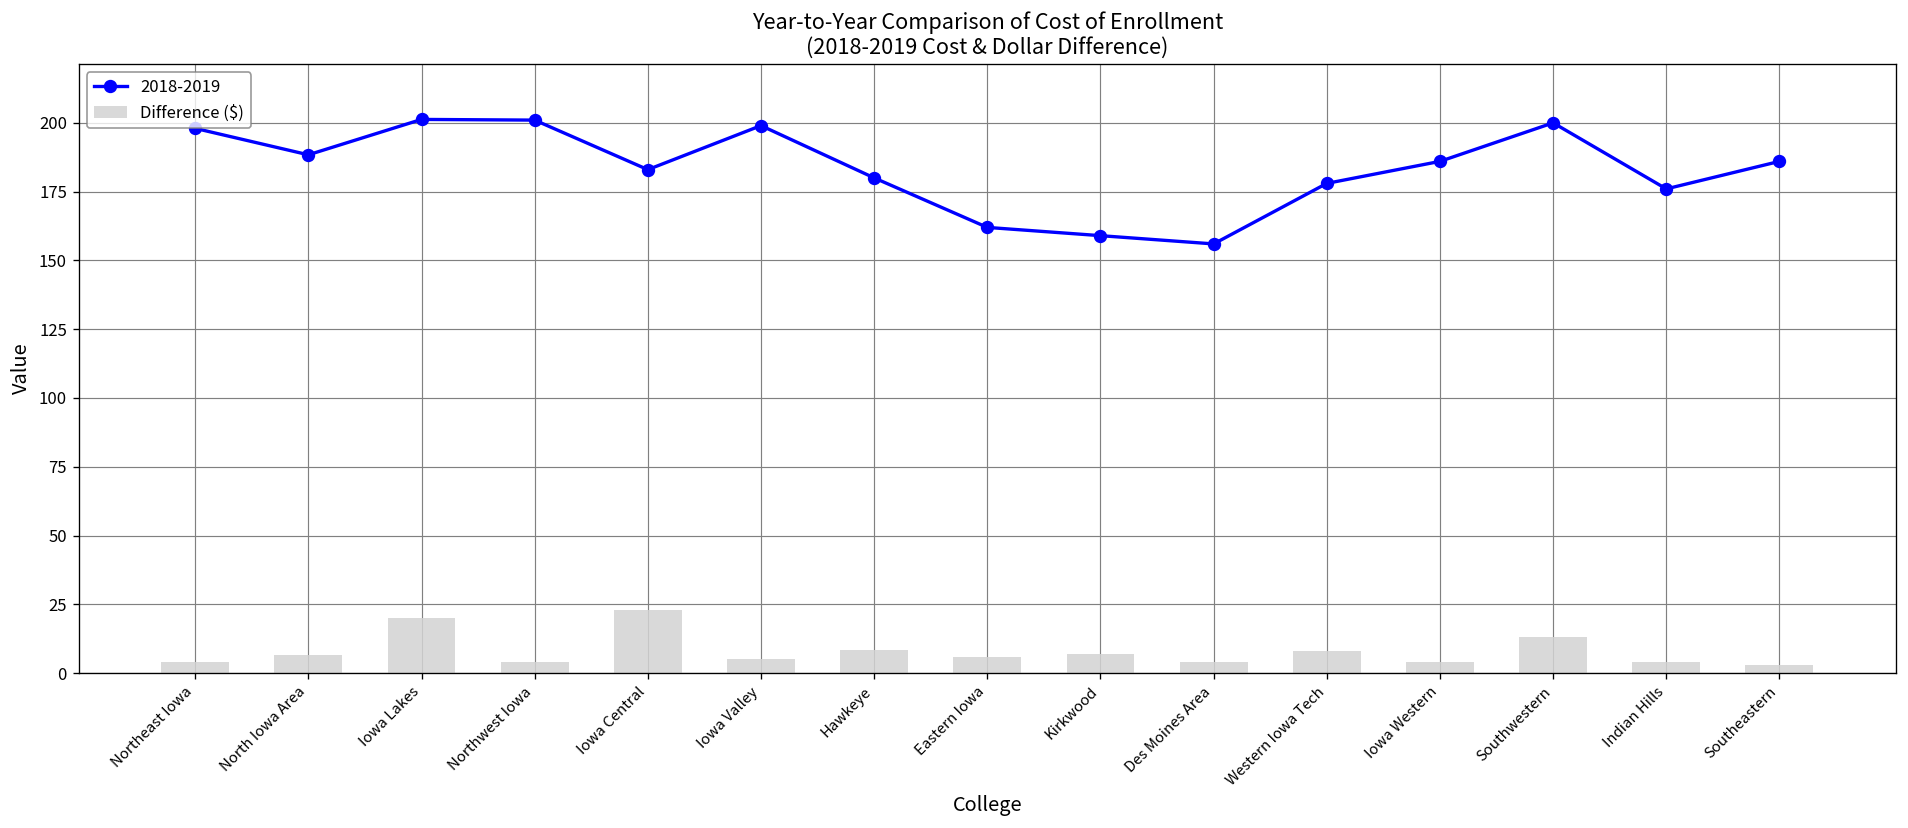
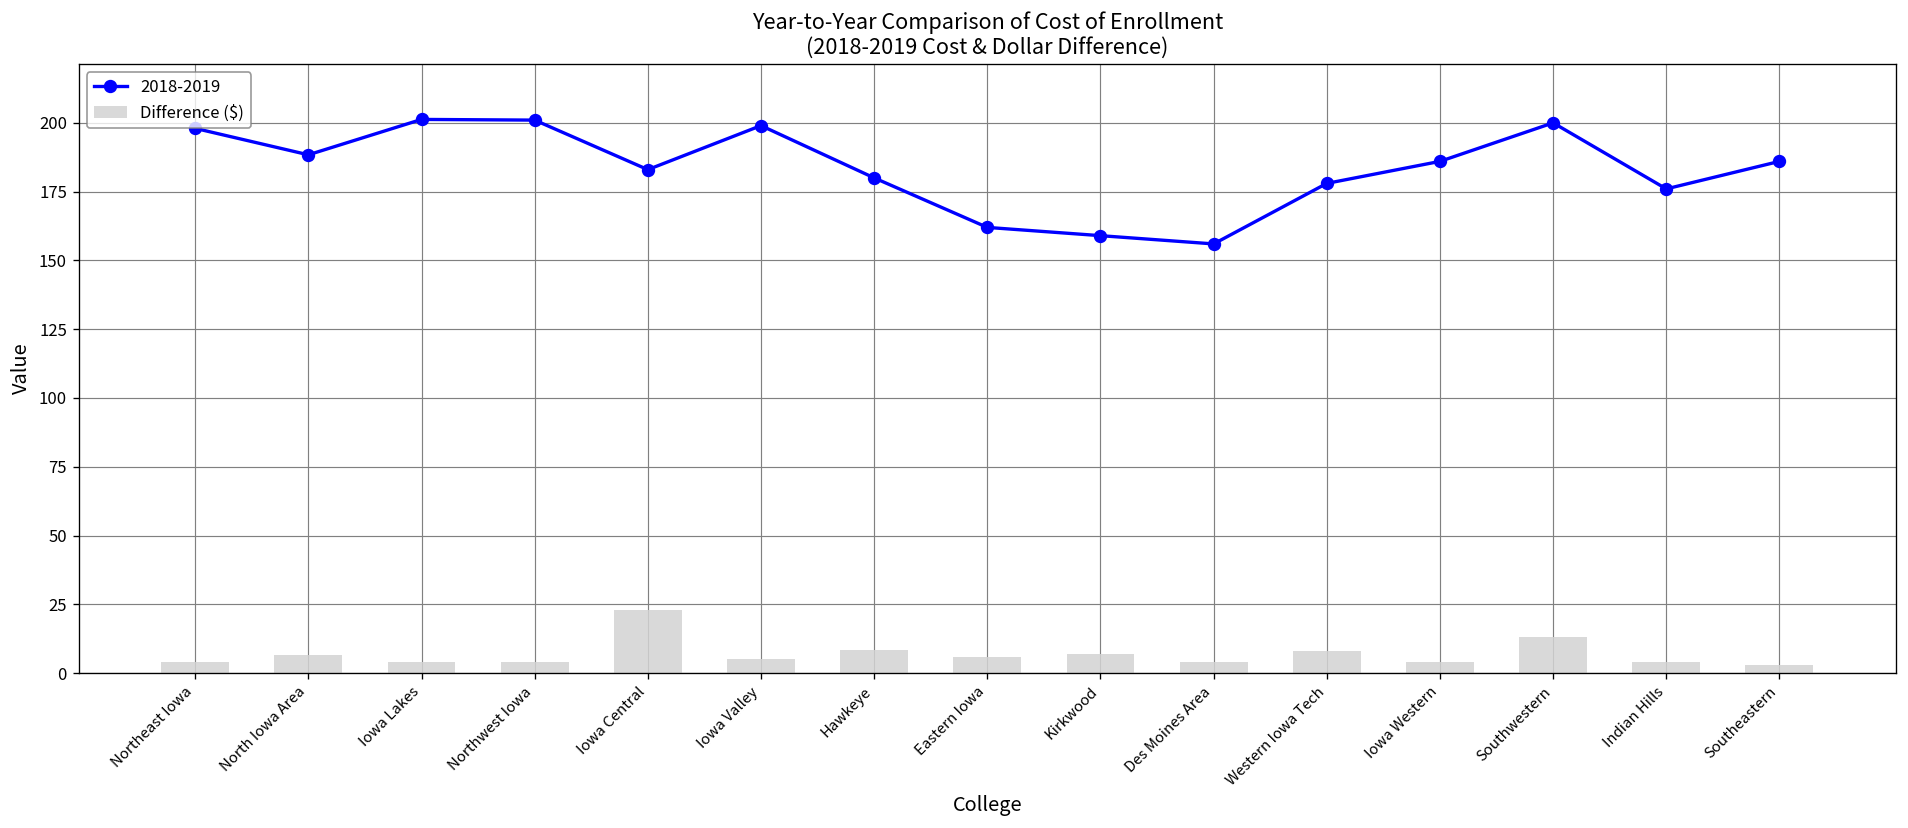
Difference ($), Iowa Lakes: 20 -> 4
